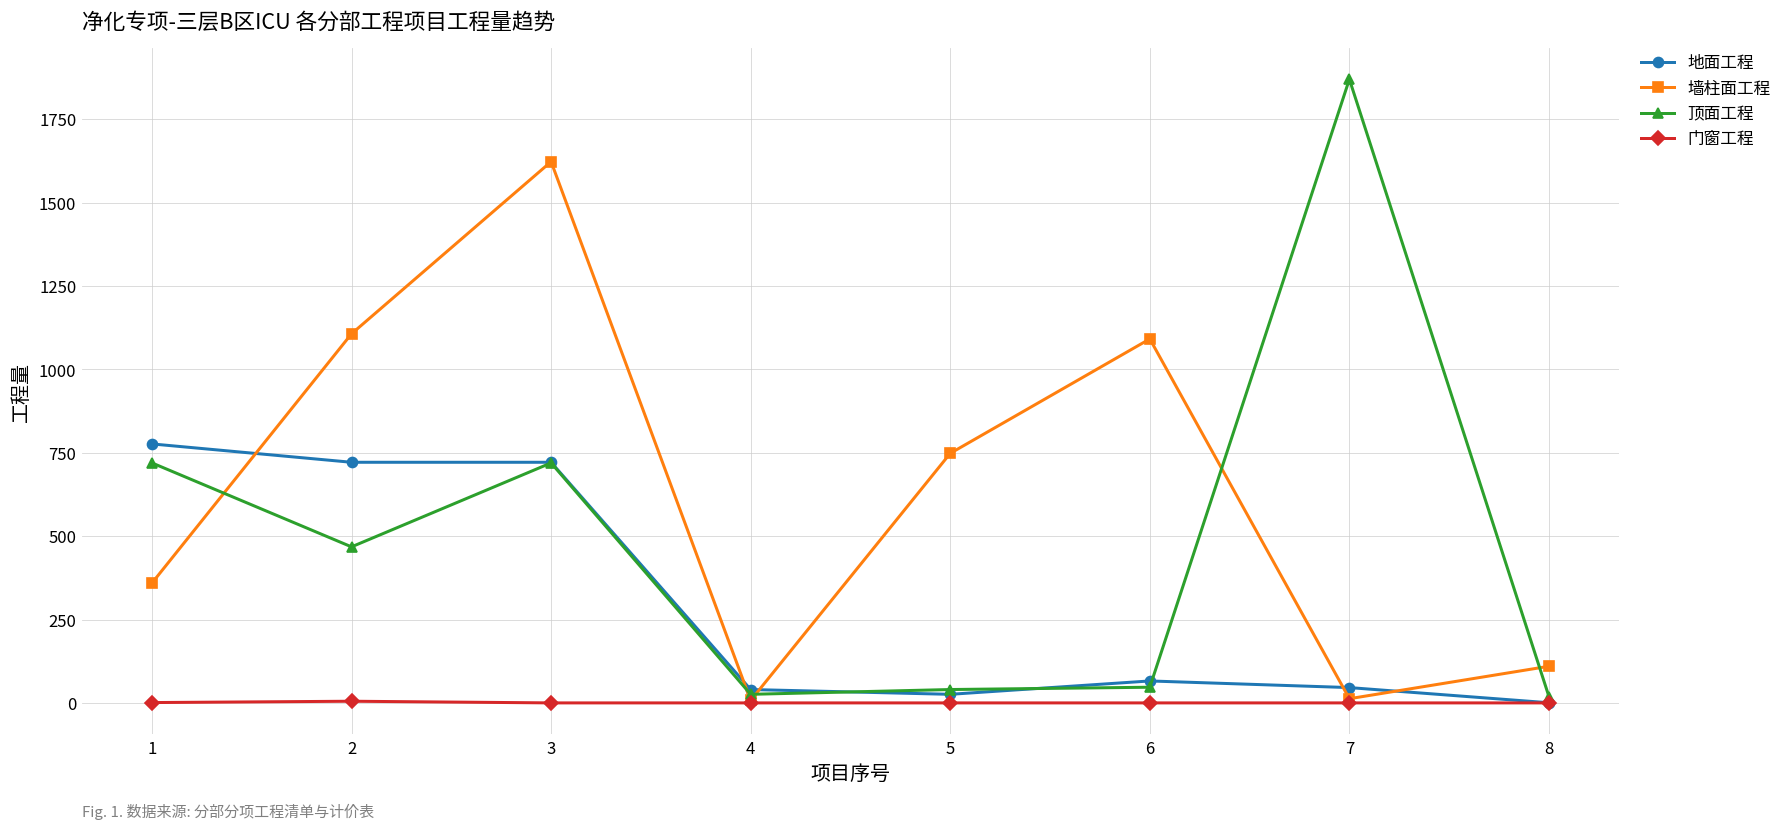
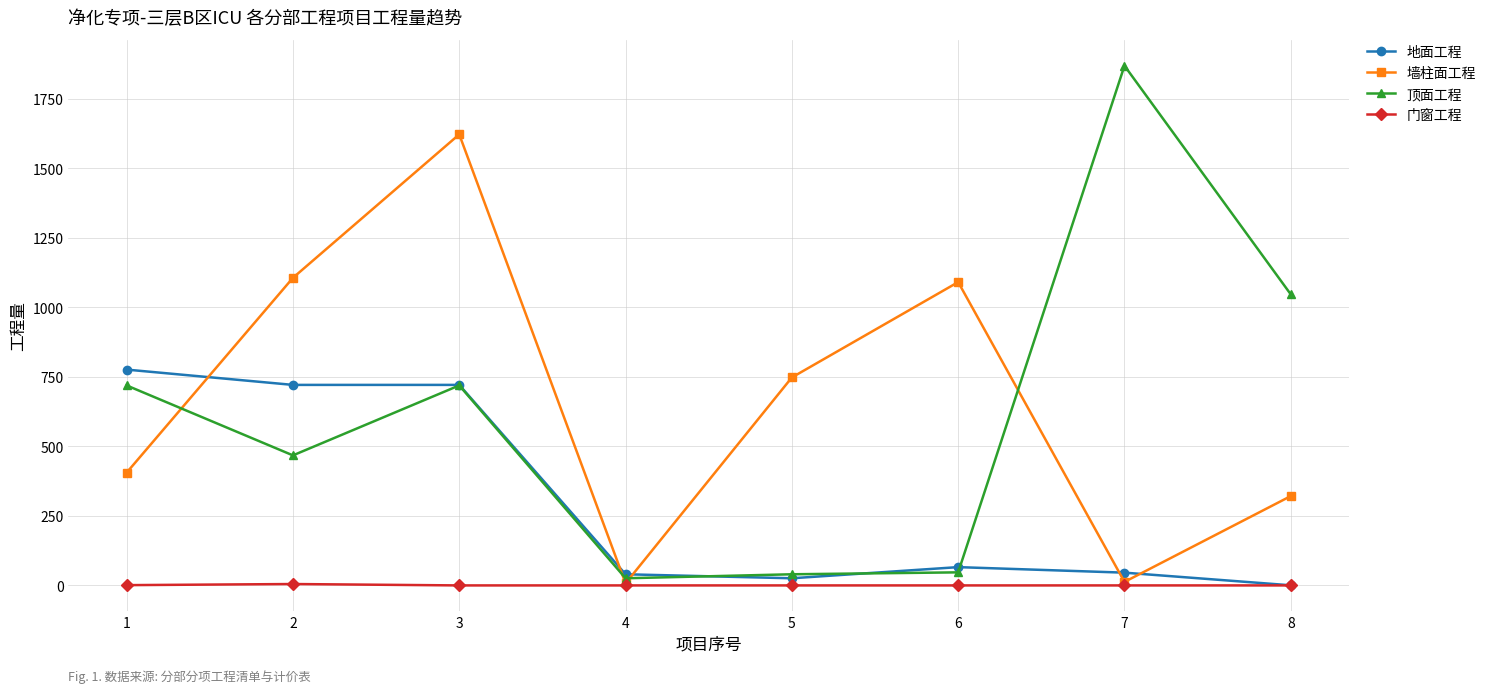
墙柱面工程, 1: 360 -> 410
墙柱面工程, 8: 110 -> 320
顶面工程, 8: 20 -> 1050
